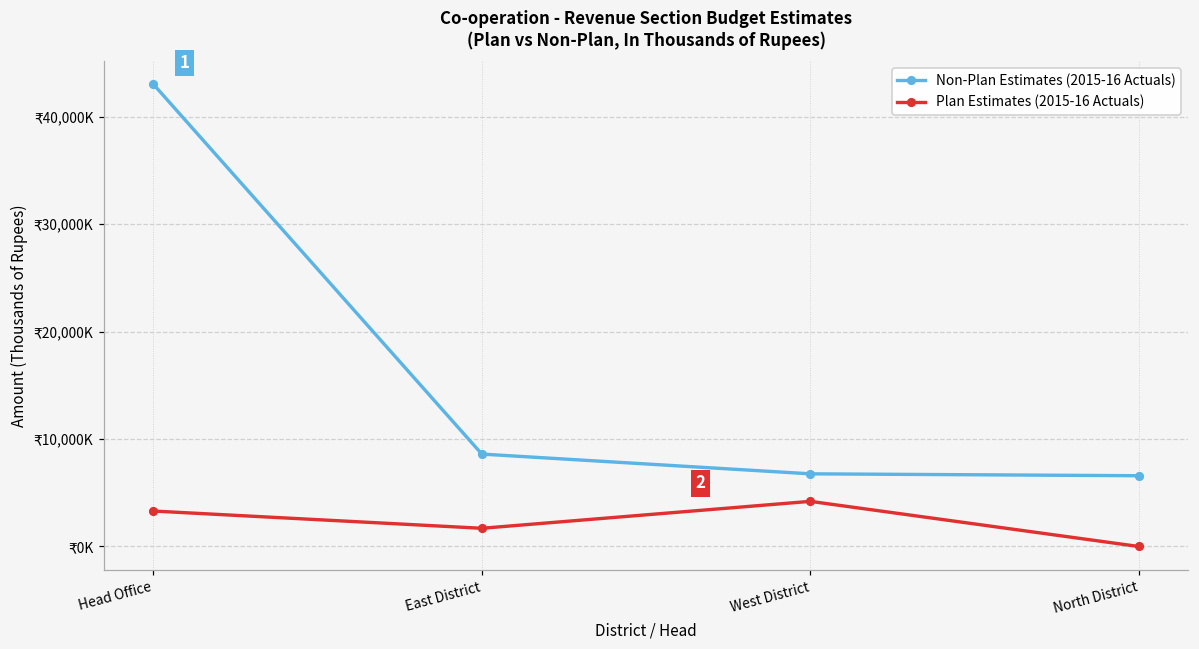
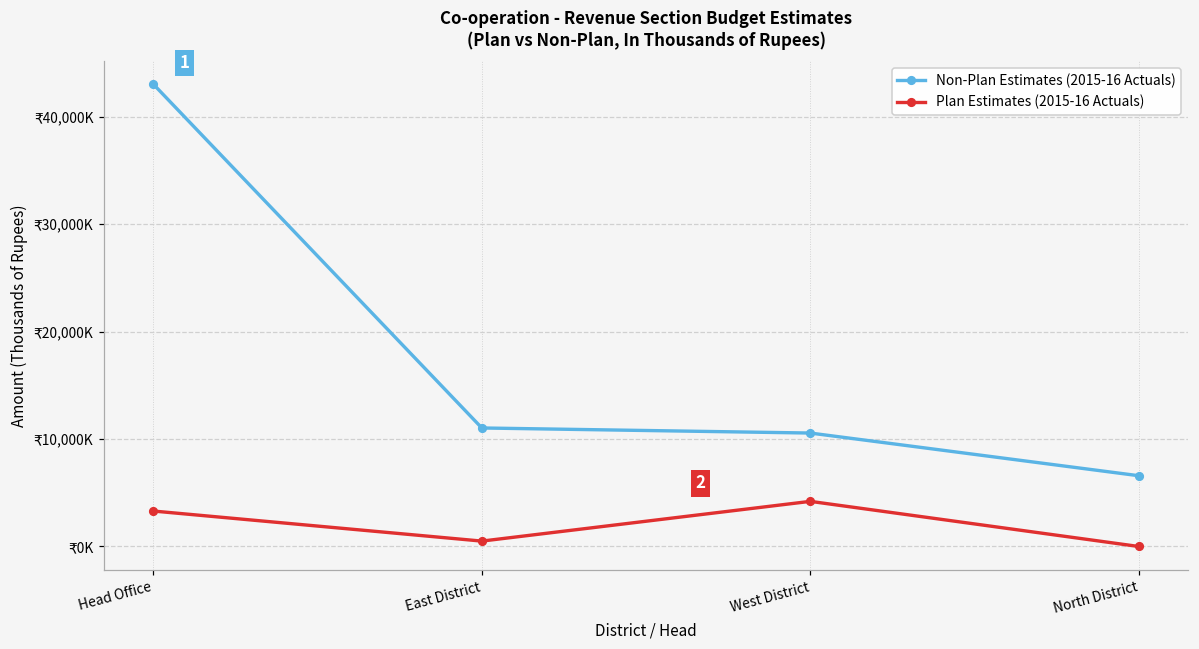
Non-Plan Estimates (2015-16 Actuals), East District: ₹9,000,000 -> ₹11,000,000
Plan Estimates (2015-16 Actuals), East District: ₹2,000,000 -> ₹1,000,000
Non-Plan Estimates (2015-16 Actuals), West District: ₹7,000,000 -> ₹11,000,000
